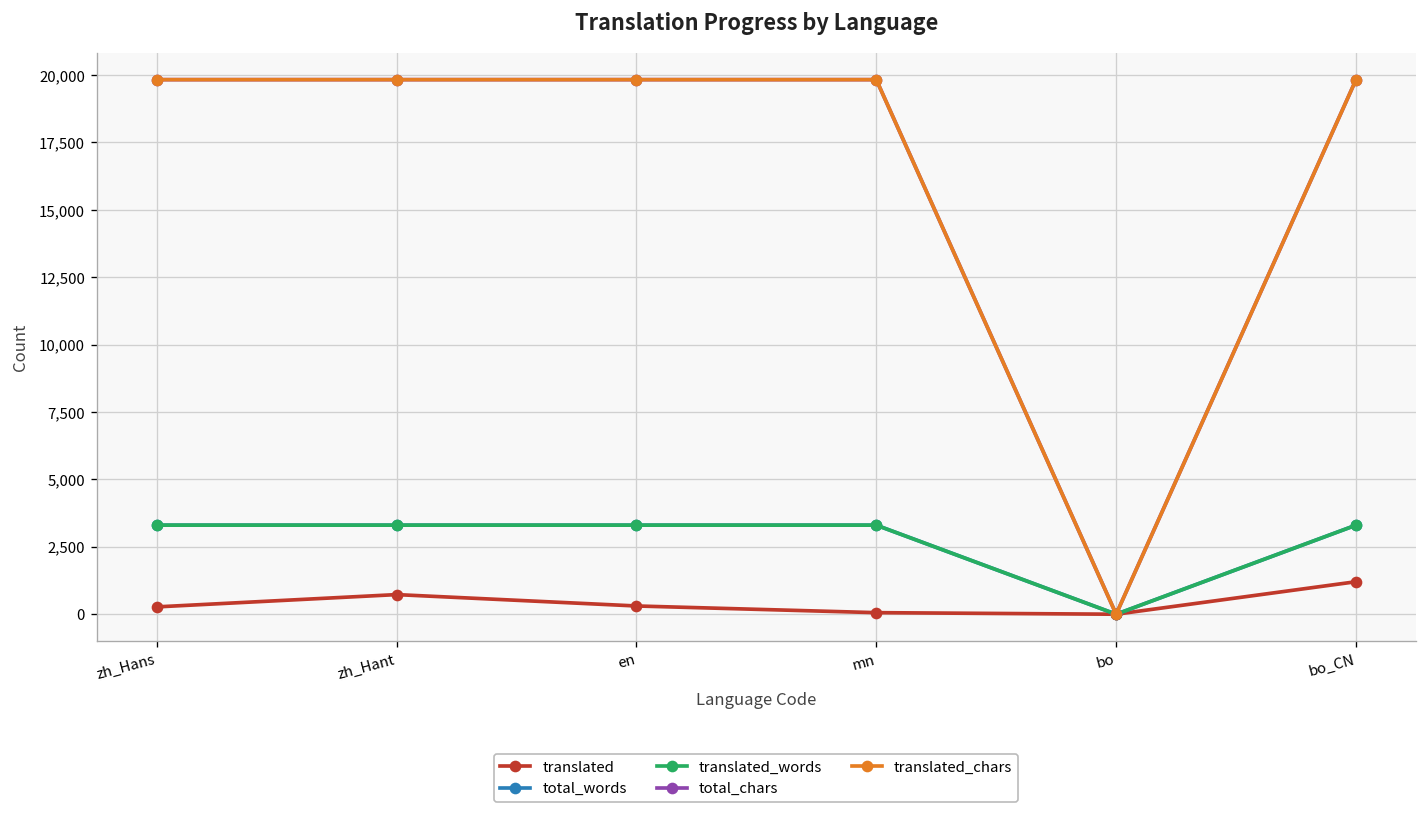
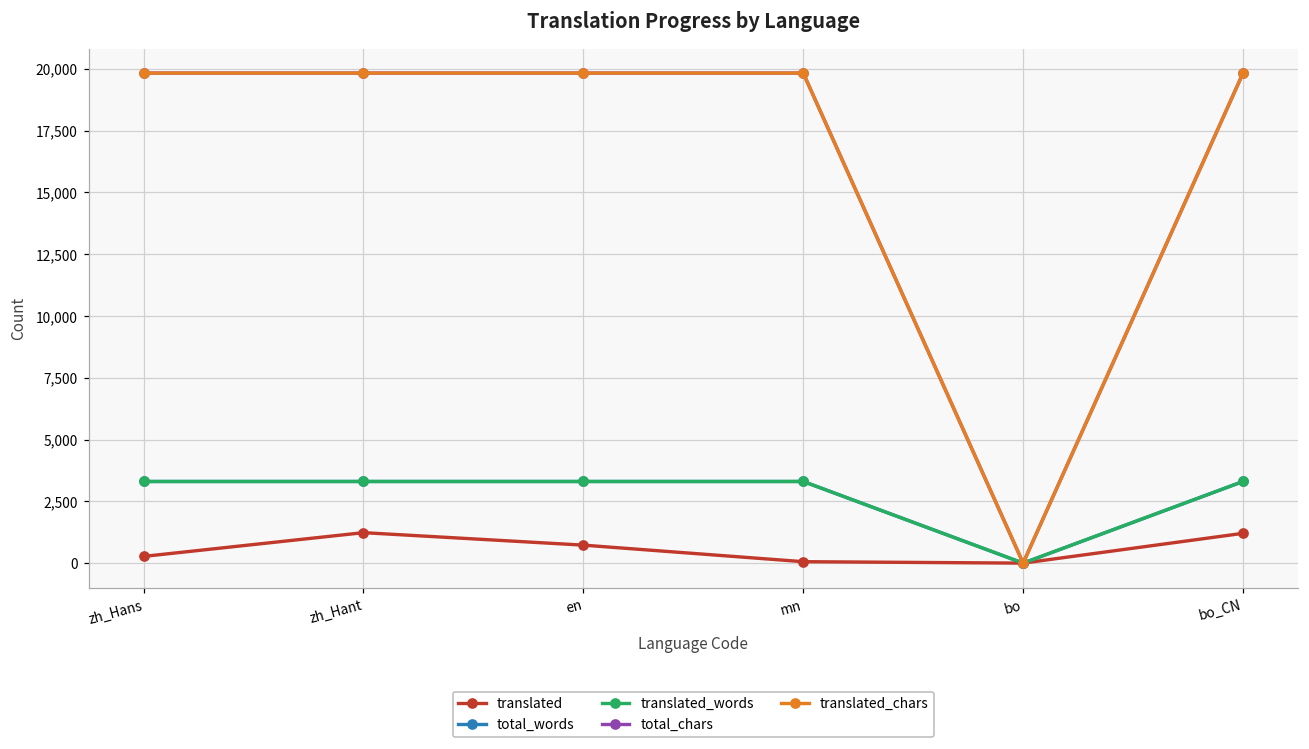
translated, zh_Hant: 700 -> 1,200
translated, en: 300 -> 700
